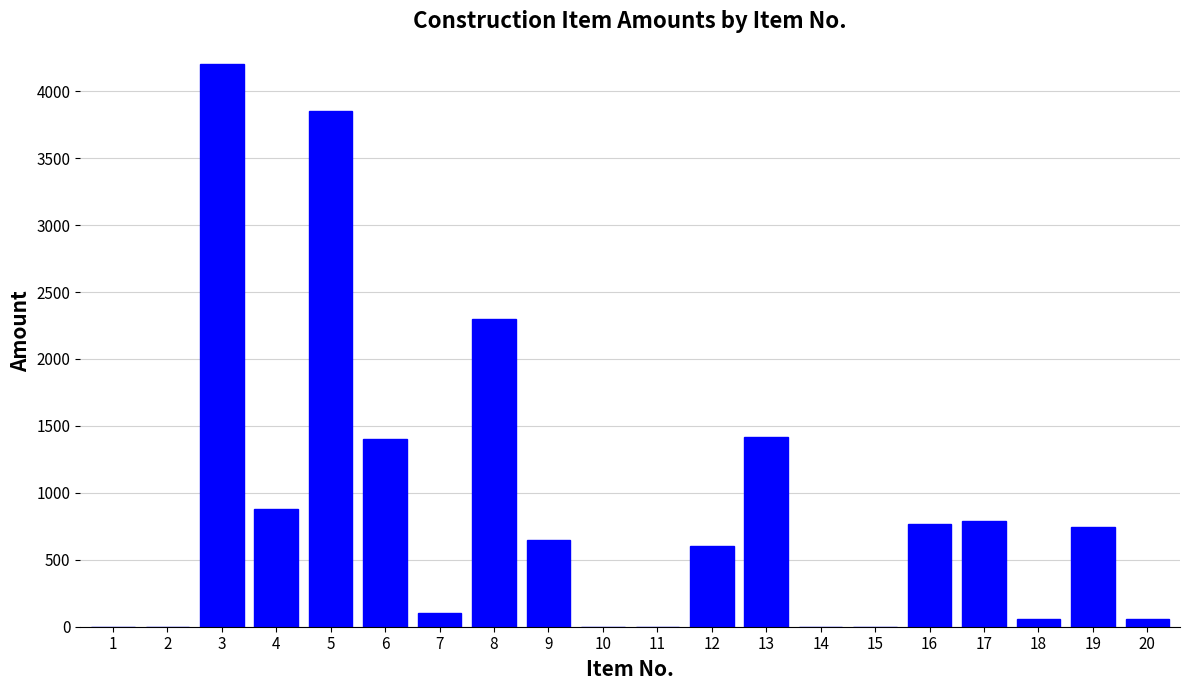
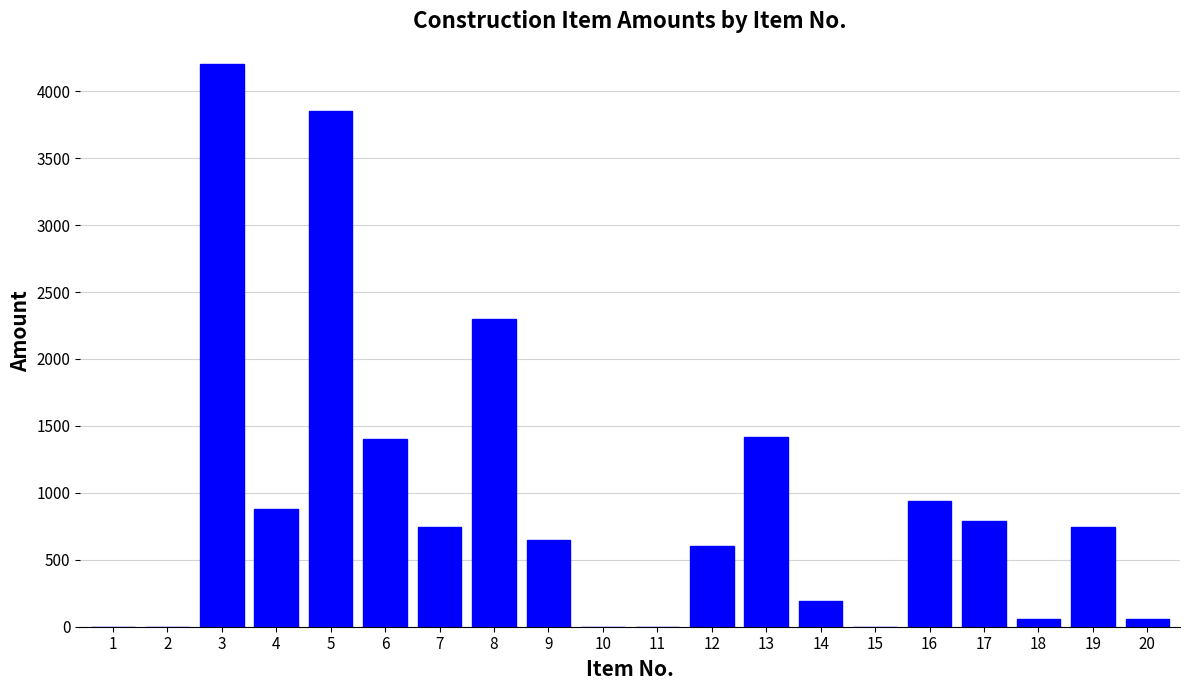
7: 100 -> 750
14: 0 -> 190
16: 770 -> 940
